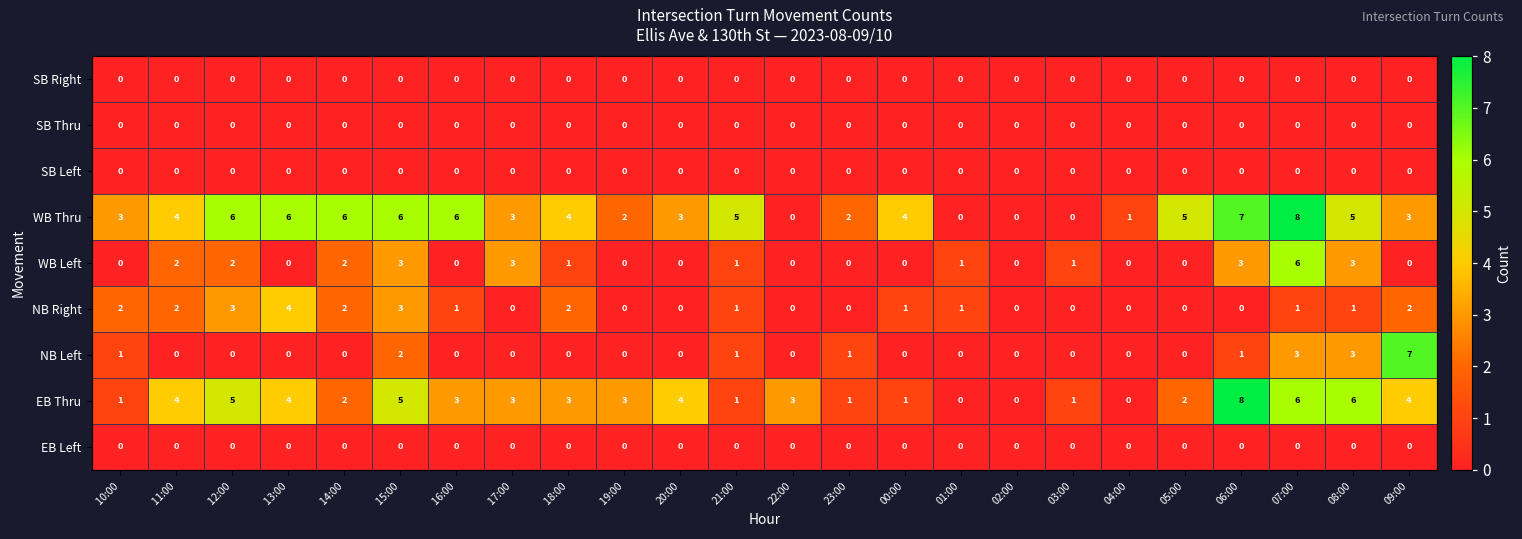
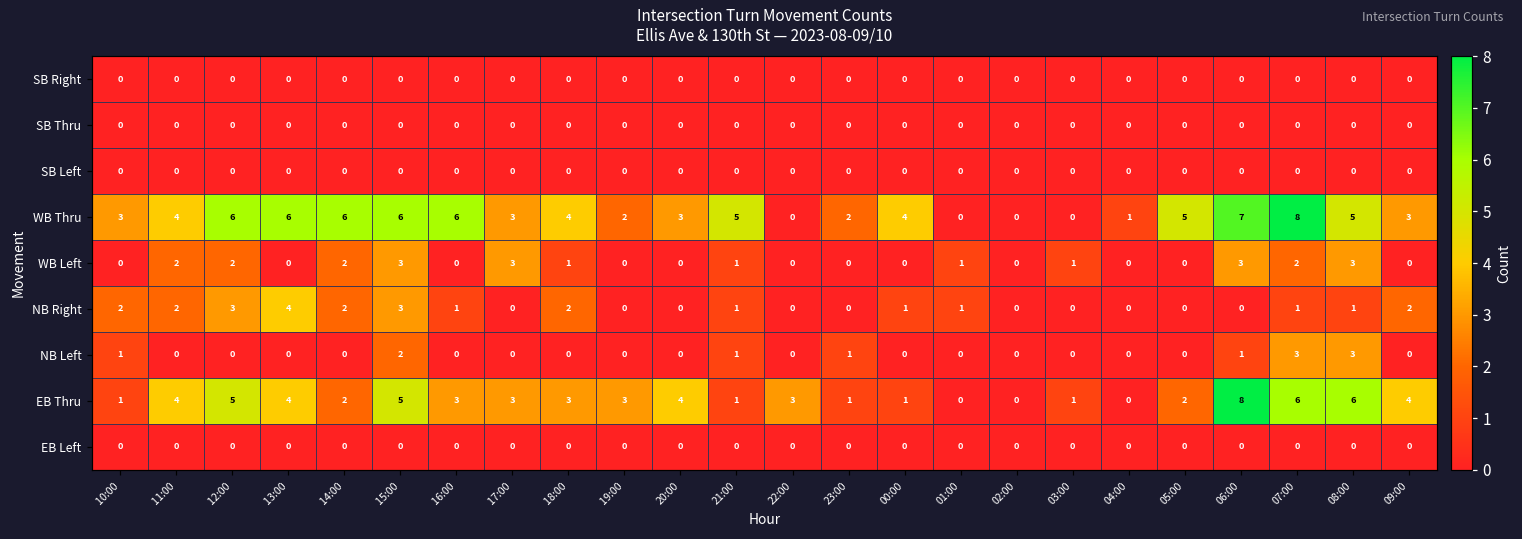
WB Left, 07:00: 6 -> 2
NB Left, 09:00: 7 -> 0
